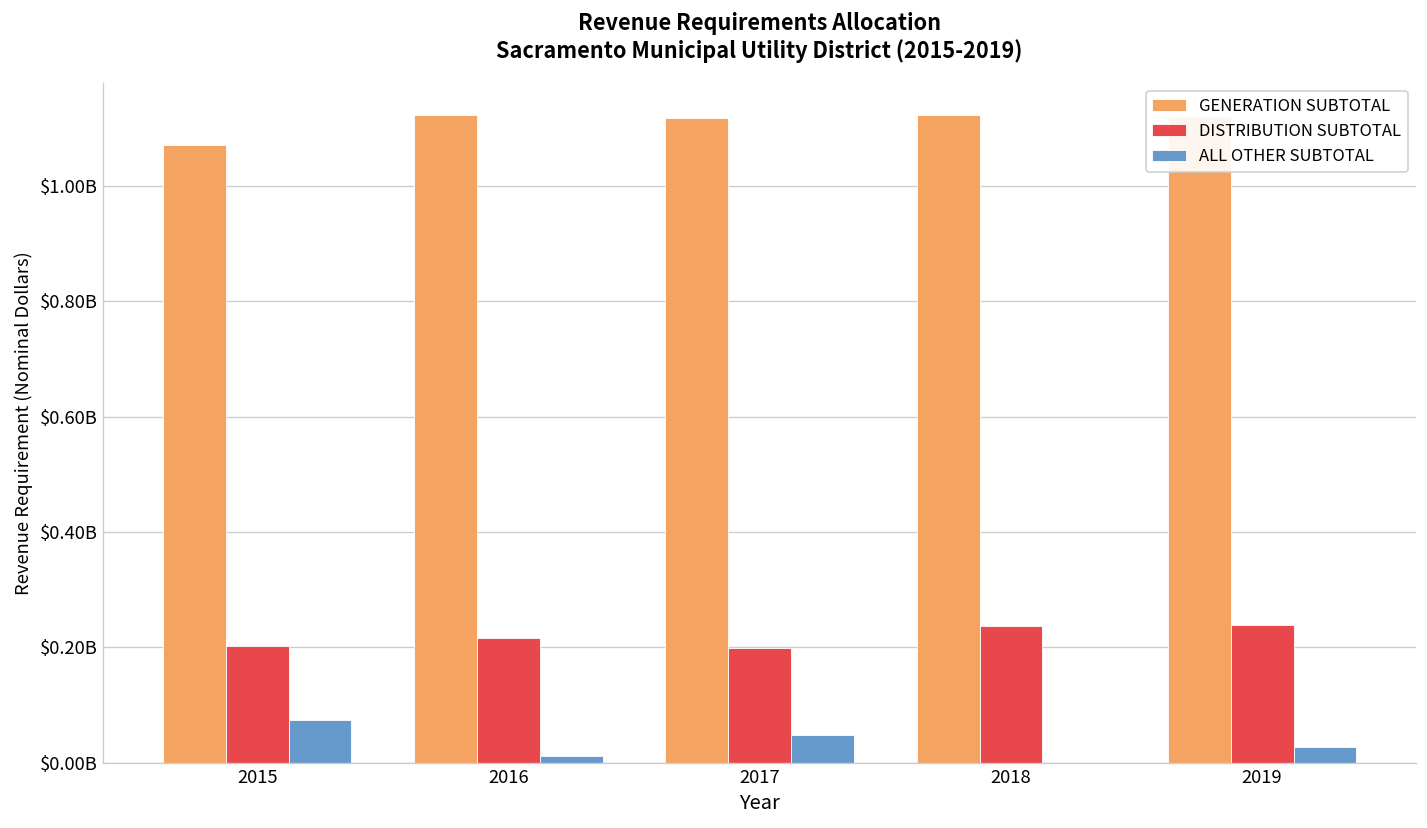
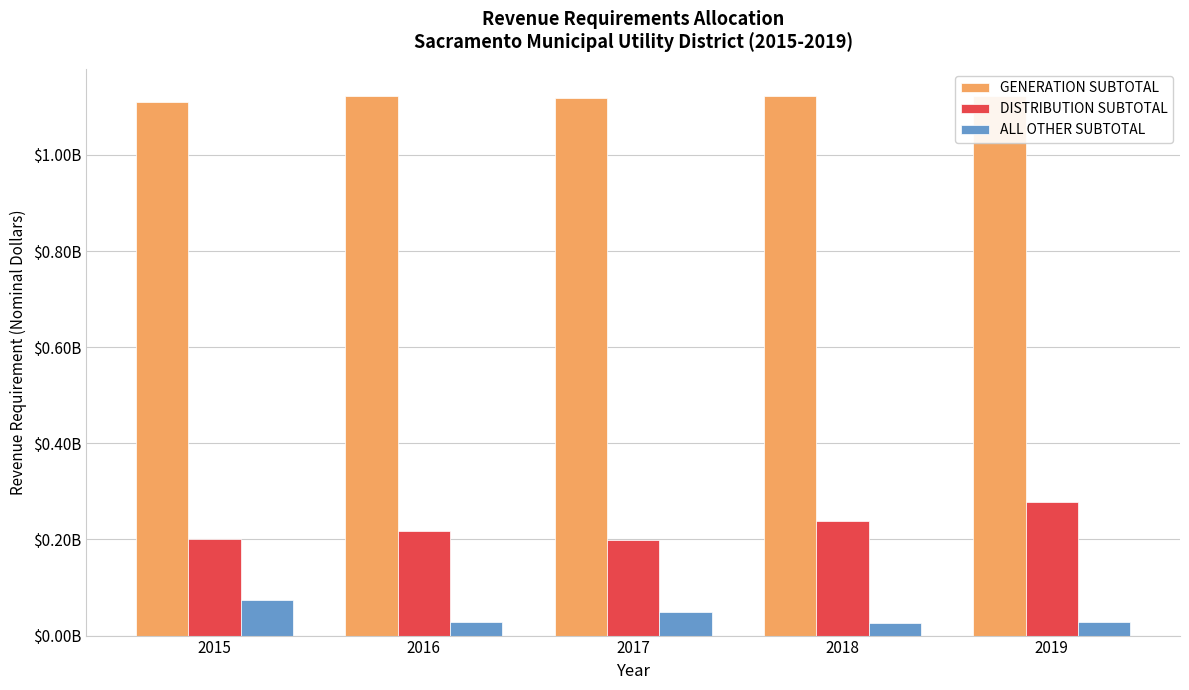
GENERATION SUBTOTAL, 2015: $1070000000 -> $1110000000
ALL OTHER SUBTOTAL, 2016: $10000000 -> $30000000
ALL OTHER SUBTOTAL, 2018: $0 -> $30000000
DISTRIBUTION SUBTOTAL, 2019: $240000000 -> $280000000
